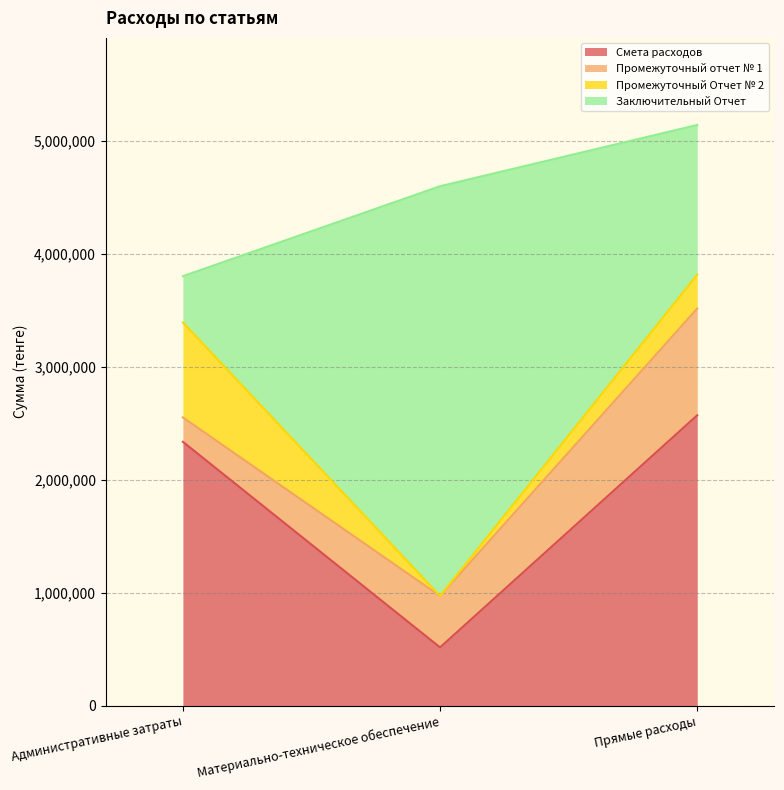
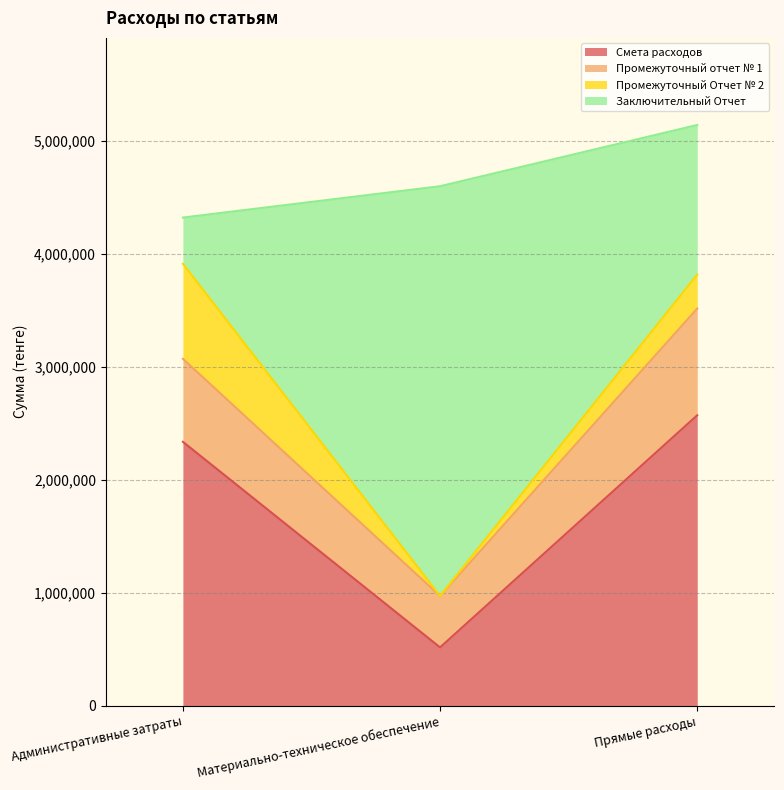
Промежуточный отчет № 1, Административные затраты: 220,000 -> 730,000
